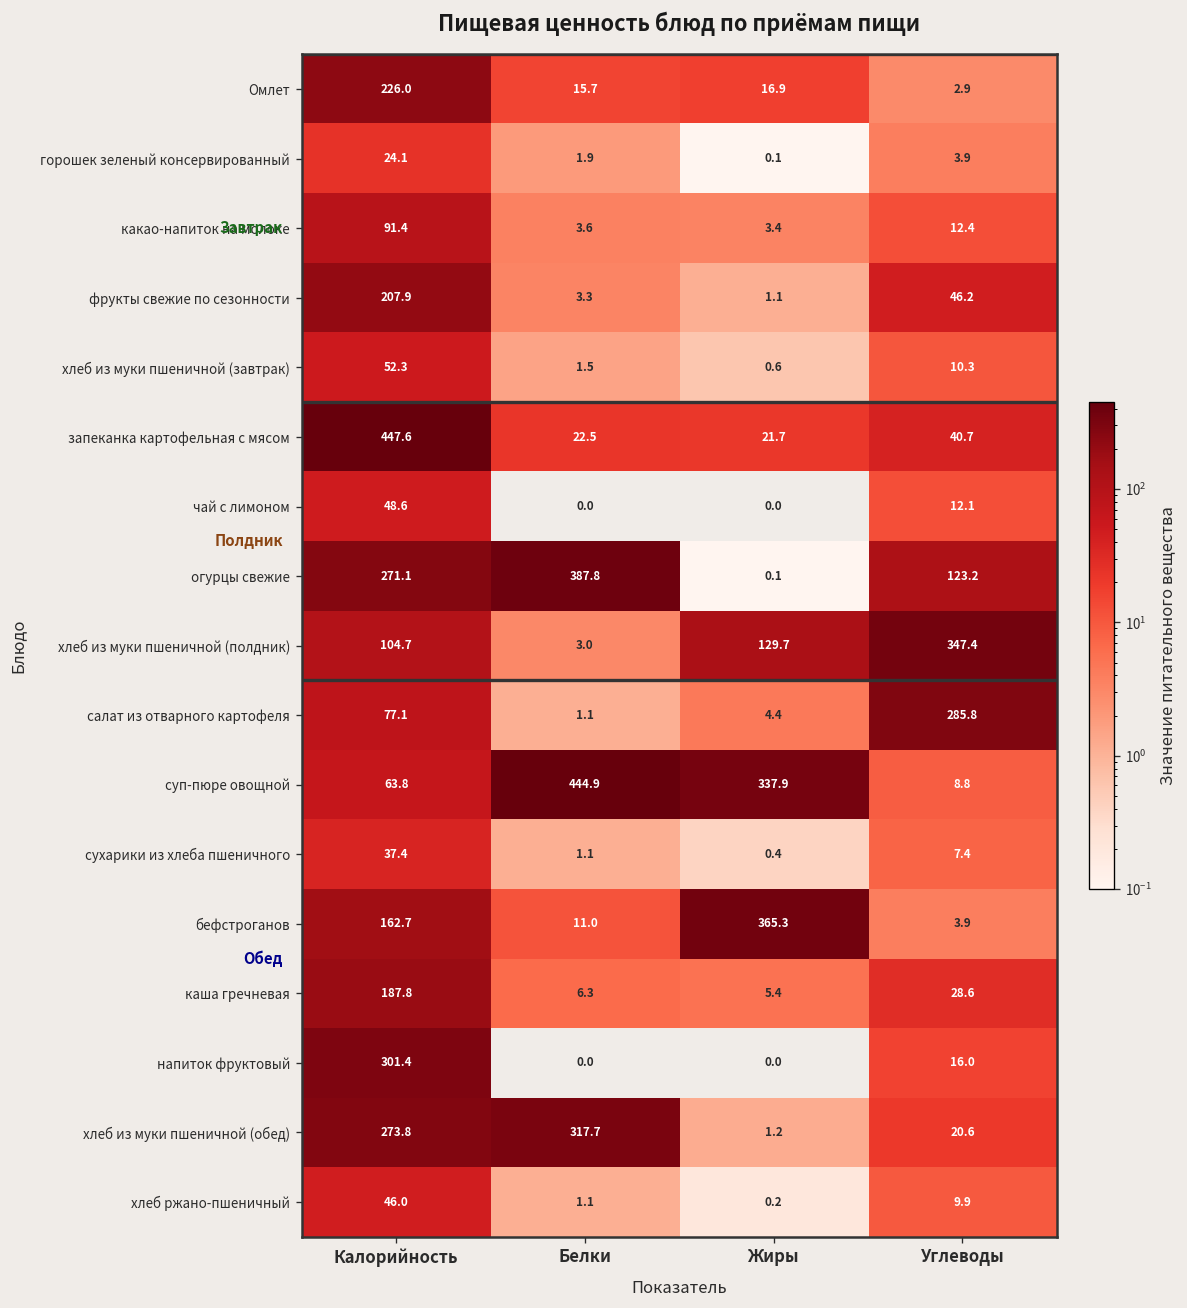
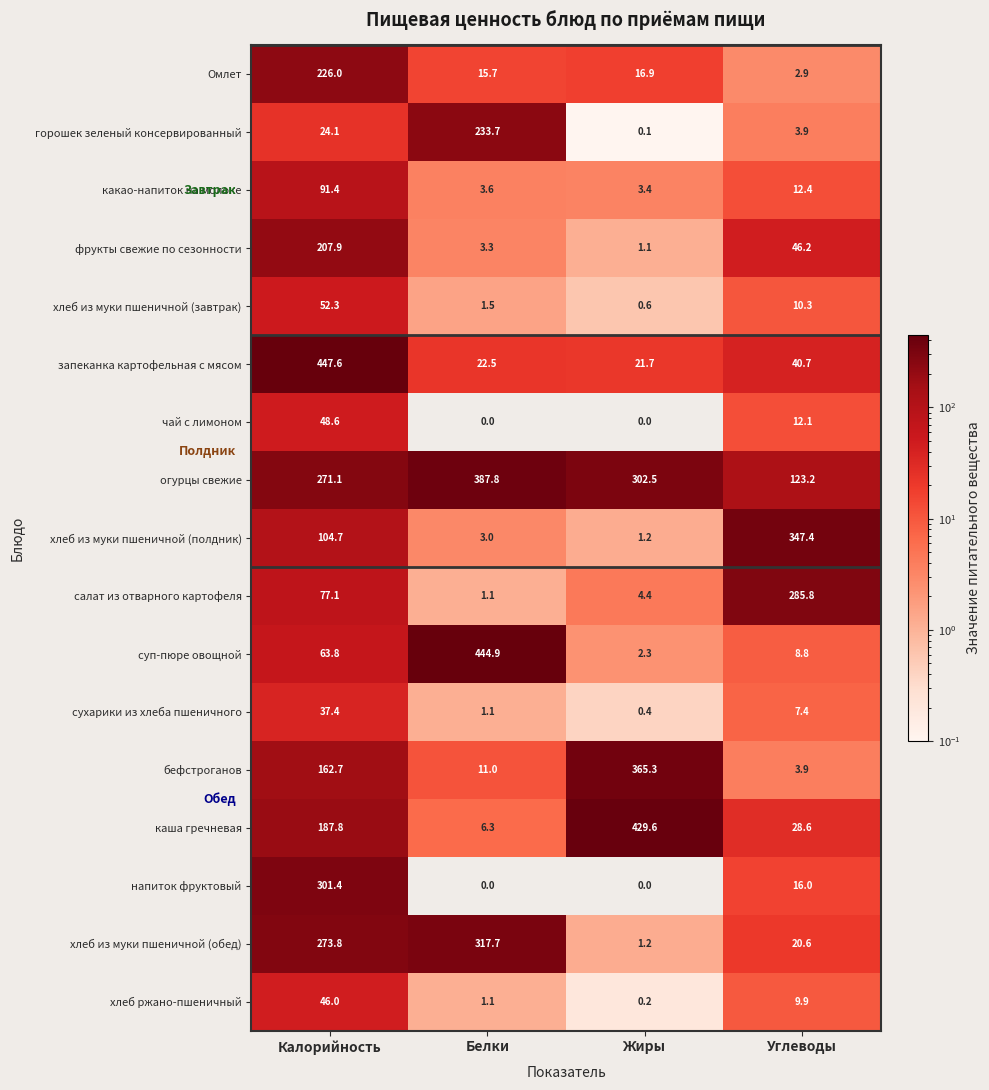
горошек зеленый консервированный, Белки: 1.9 -> 233.7
огурцы свежие, Жиры: 0.1 -> 302.5
хлеб из муки пшеничной (полдник), Жиры: 129.7 -> 1.2
суп-пюре овощной, Жиры: 337.9 -> 2.3
каша гречневая, Жиры: 5.4 -> 429.6
